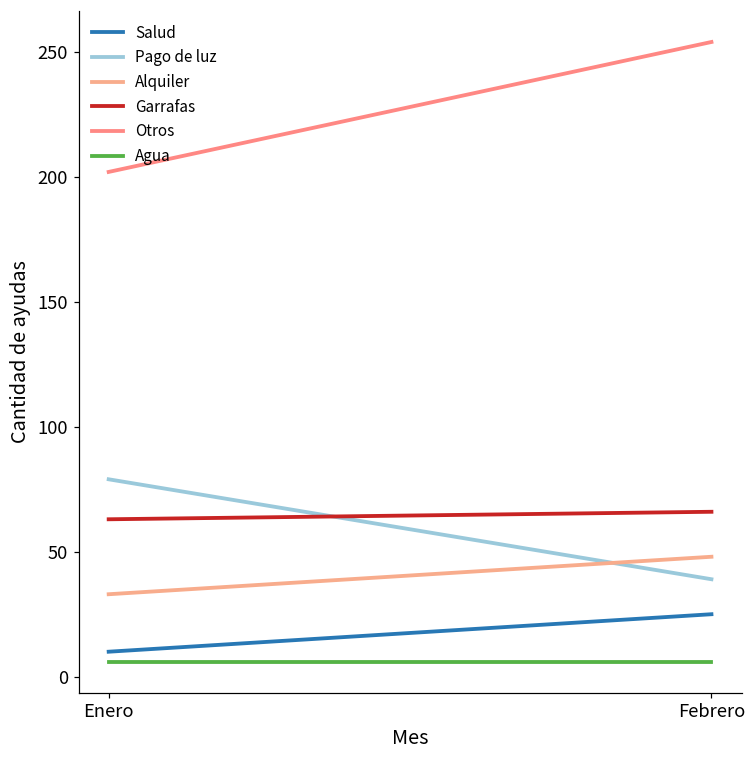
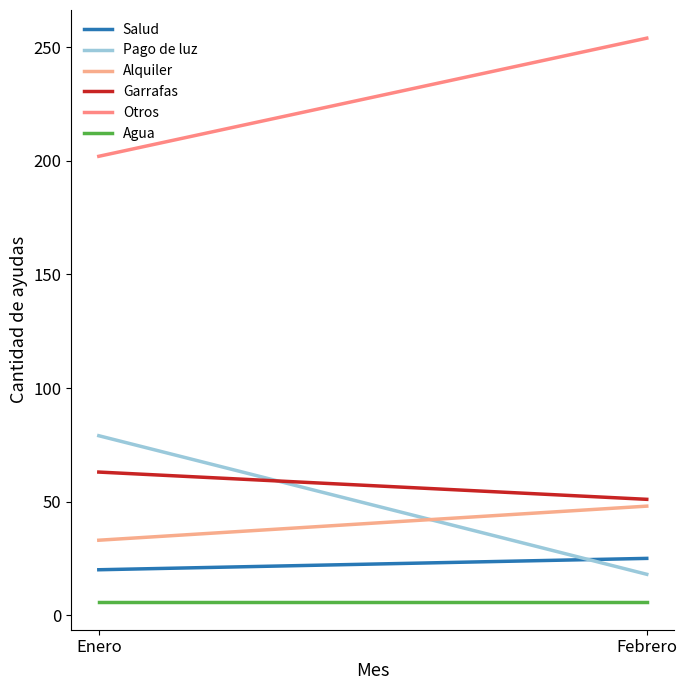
Salud, Enero: 10 -> 20
Pago de luz, Febrero: 39 -> 18
Garrafas, Febrero: 66 -> 51
